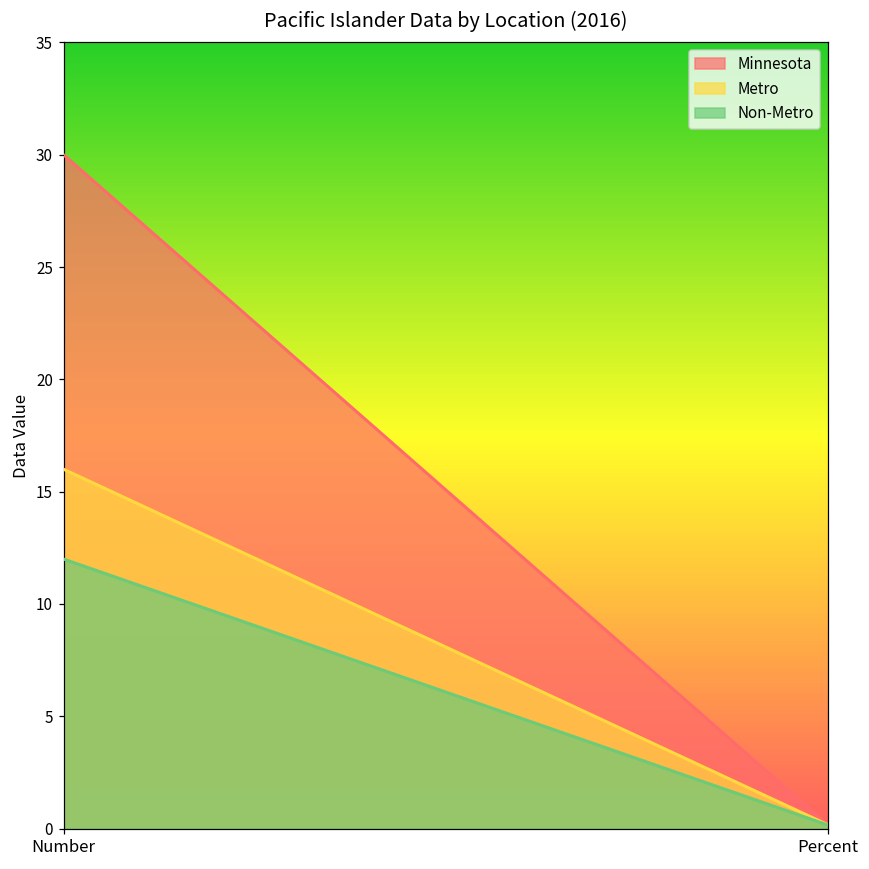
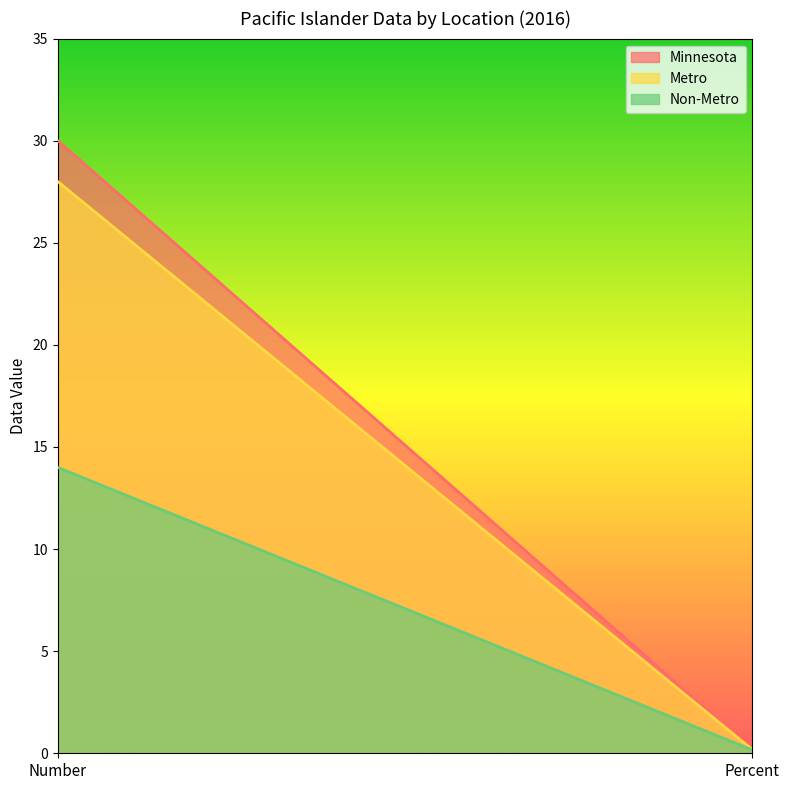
Metro, Number: 16 -> 28
Non-Metro, Number: 12 -> 14
